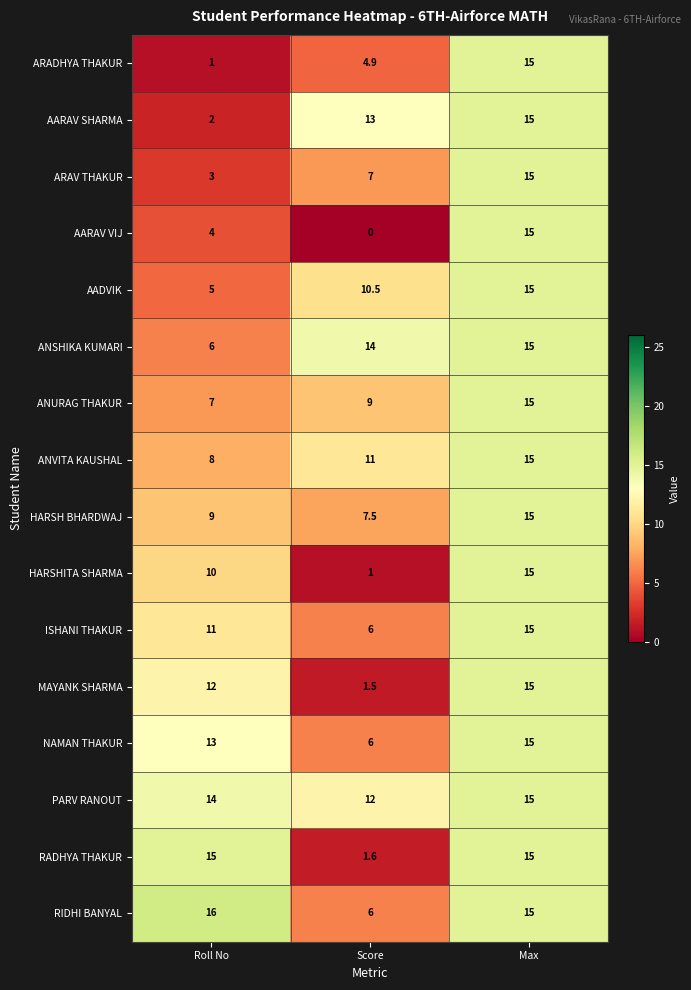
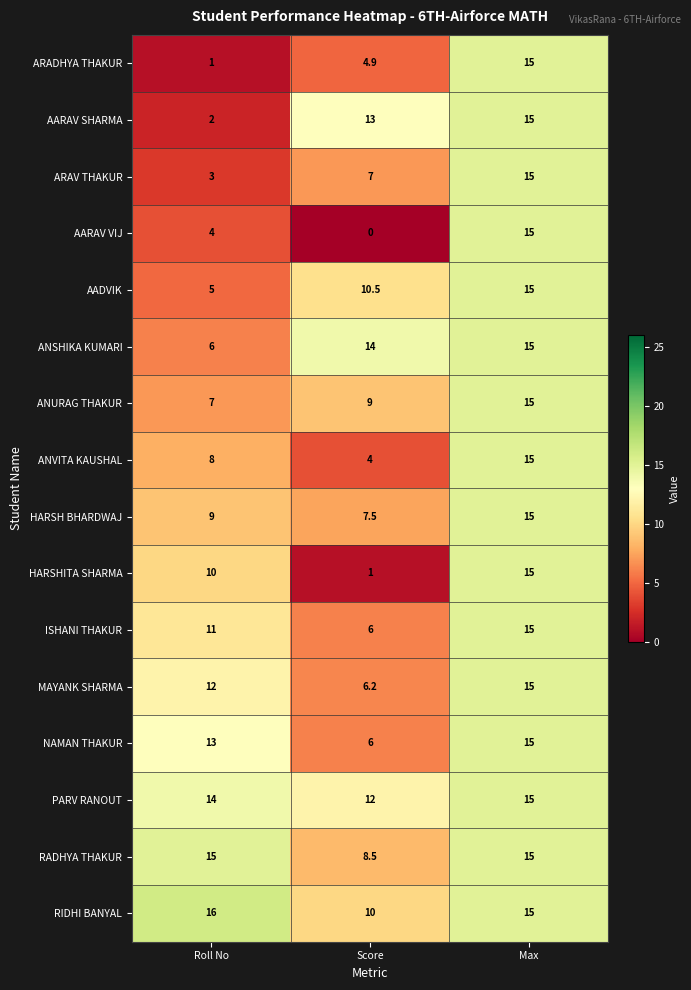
ANVITA KAUSHAL, Score: 11 -> 4
MAYANK SHARMA, Score: 1.5 -> 6.2
RADHYA THAKUR, Score: 1.6 -> 8.5
RIDHI BANYAL, Score: 6 -> 10
